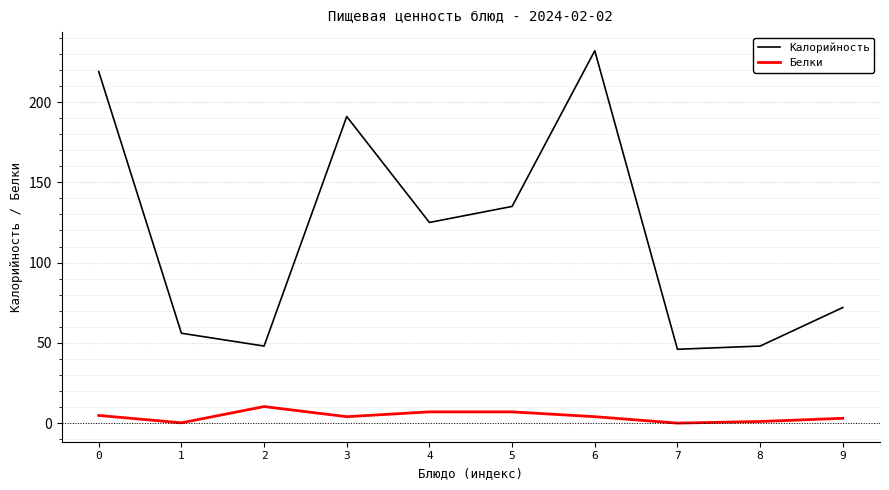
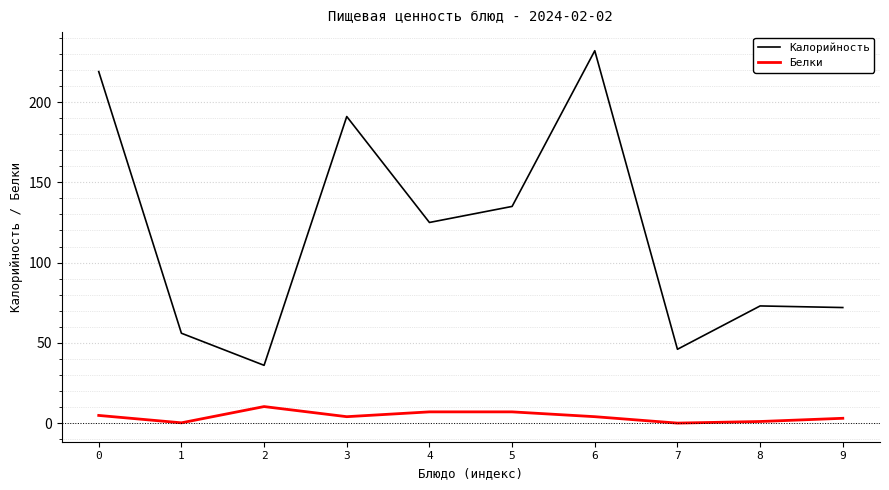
Калорийность, 2: 48 -> 36
Калорийность, 8: 48 -> 73
